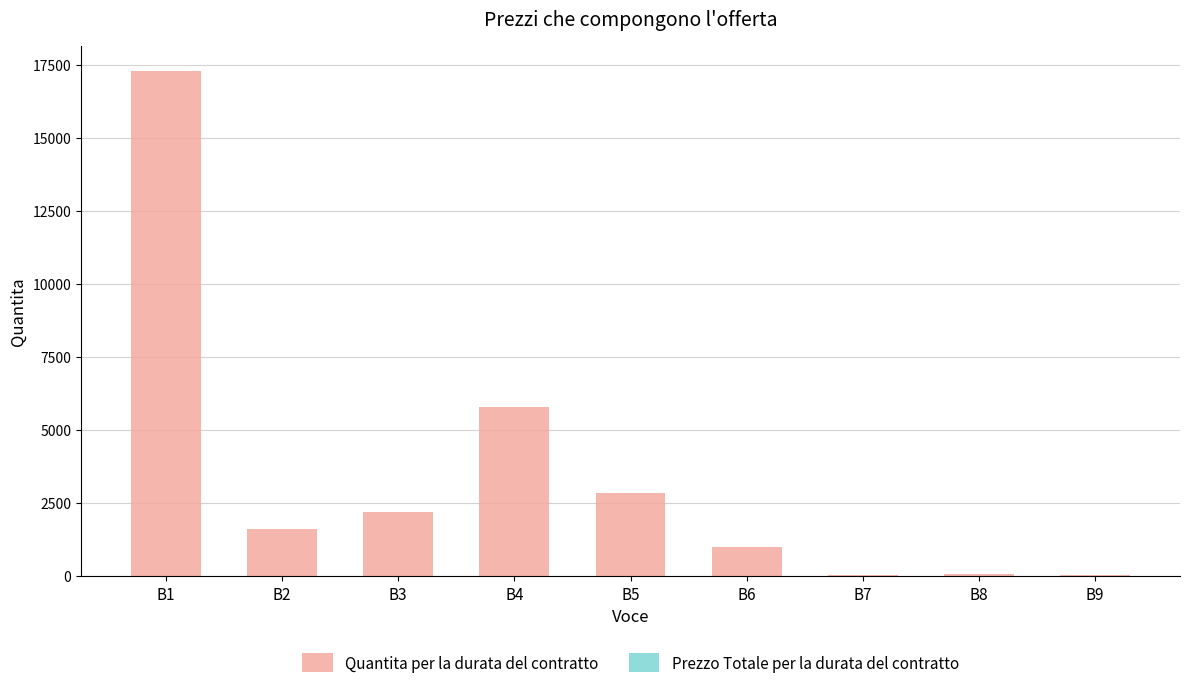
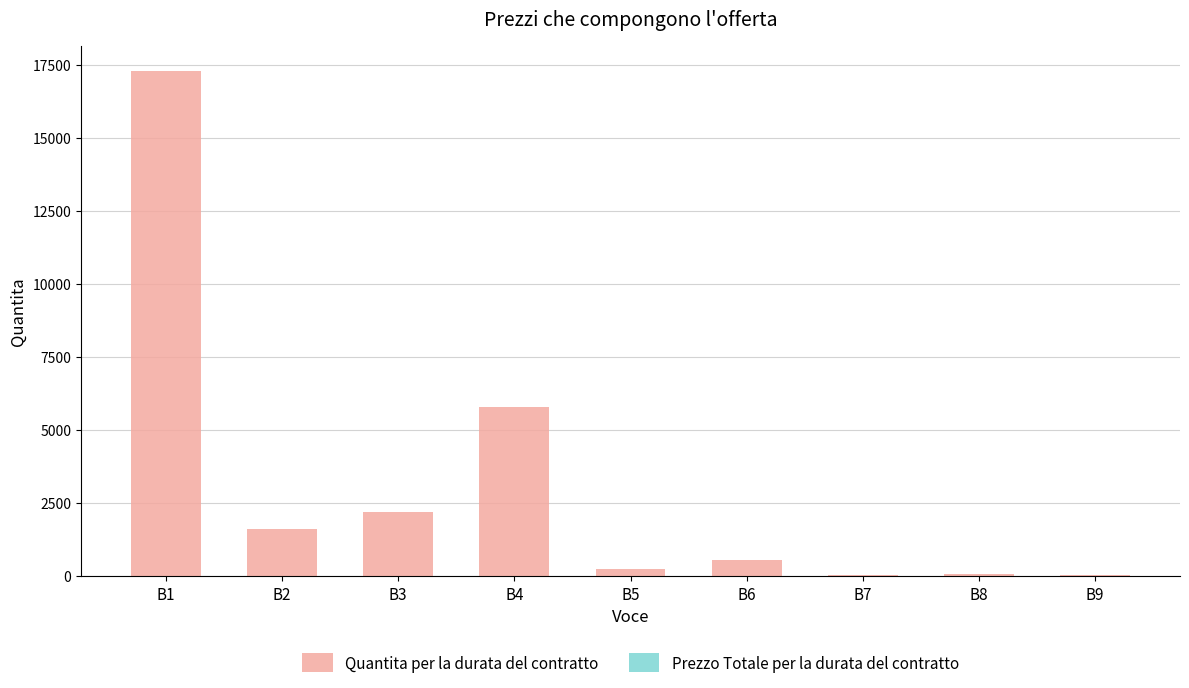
Quantita per la durata del contratto, B5: 2900 -> 200
Quantita per la durata del contratto, B6: 1000 -> 500
